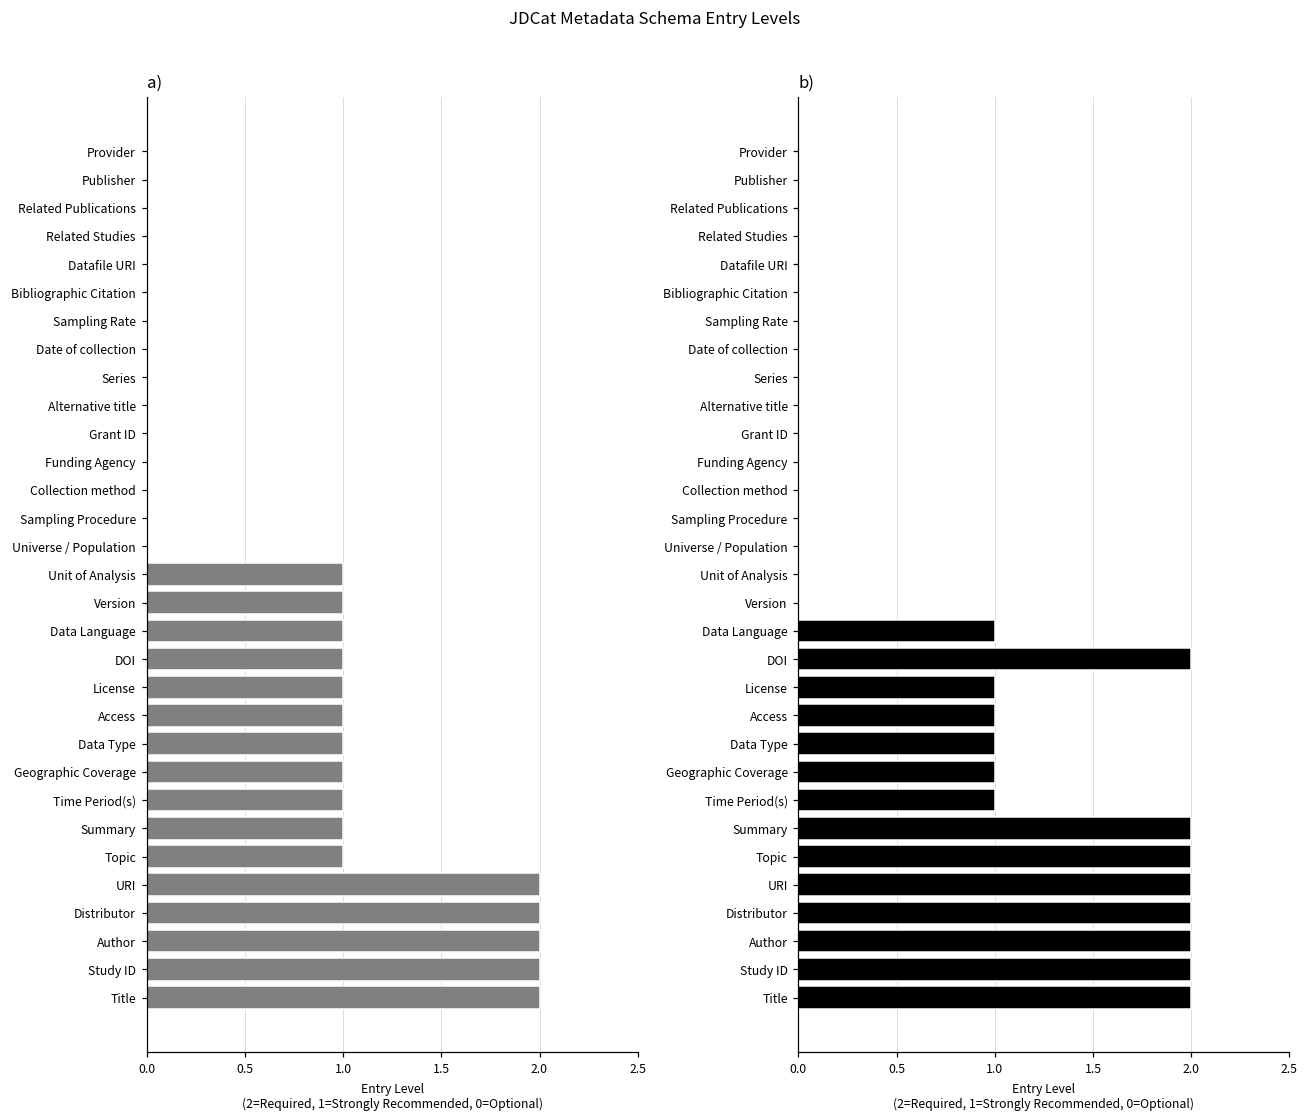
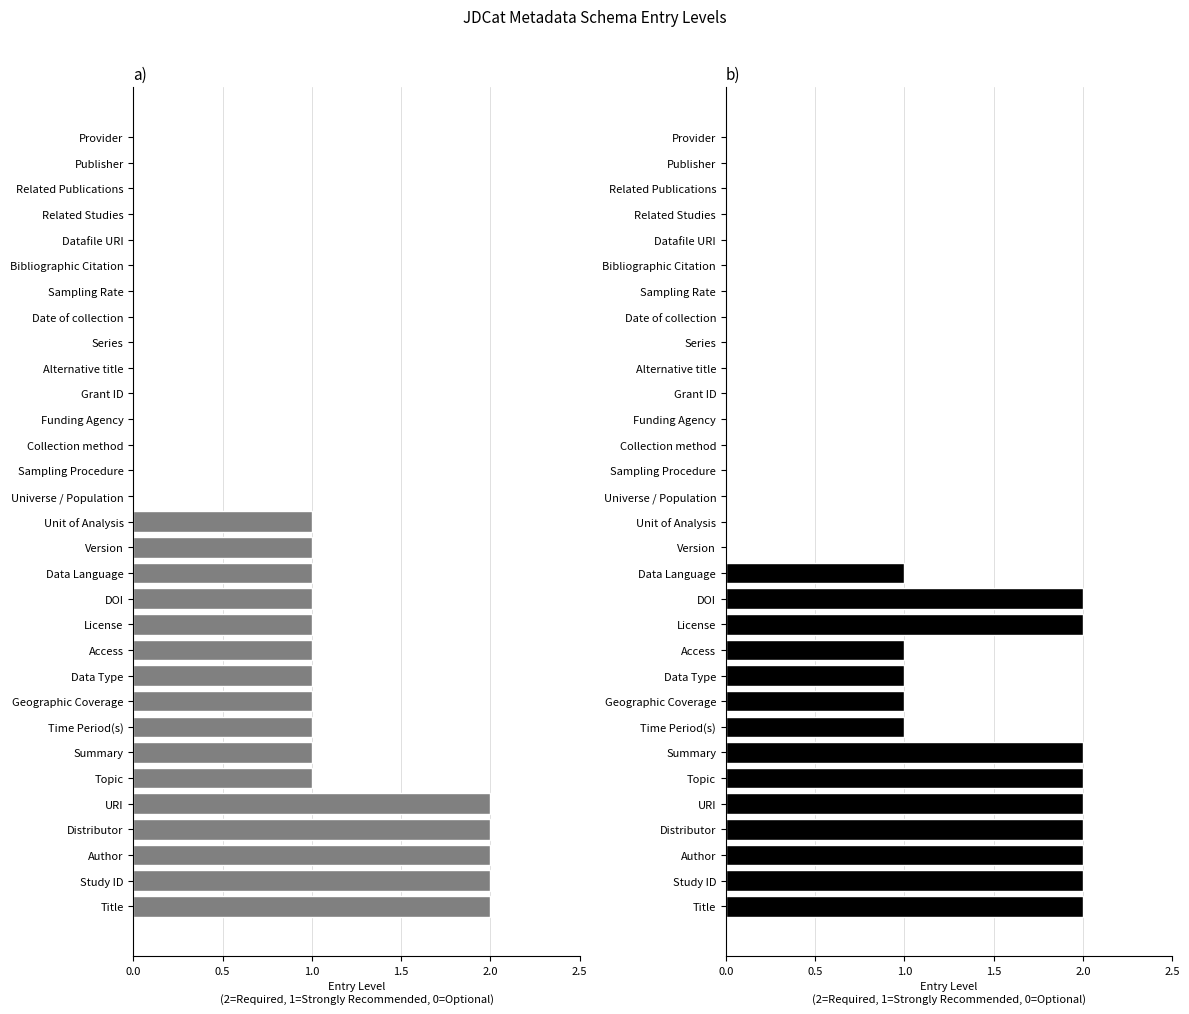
b), License: 1 -> 2
